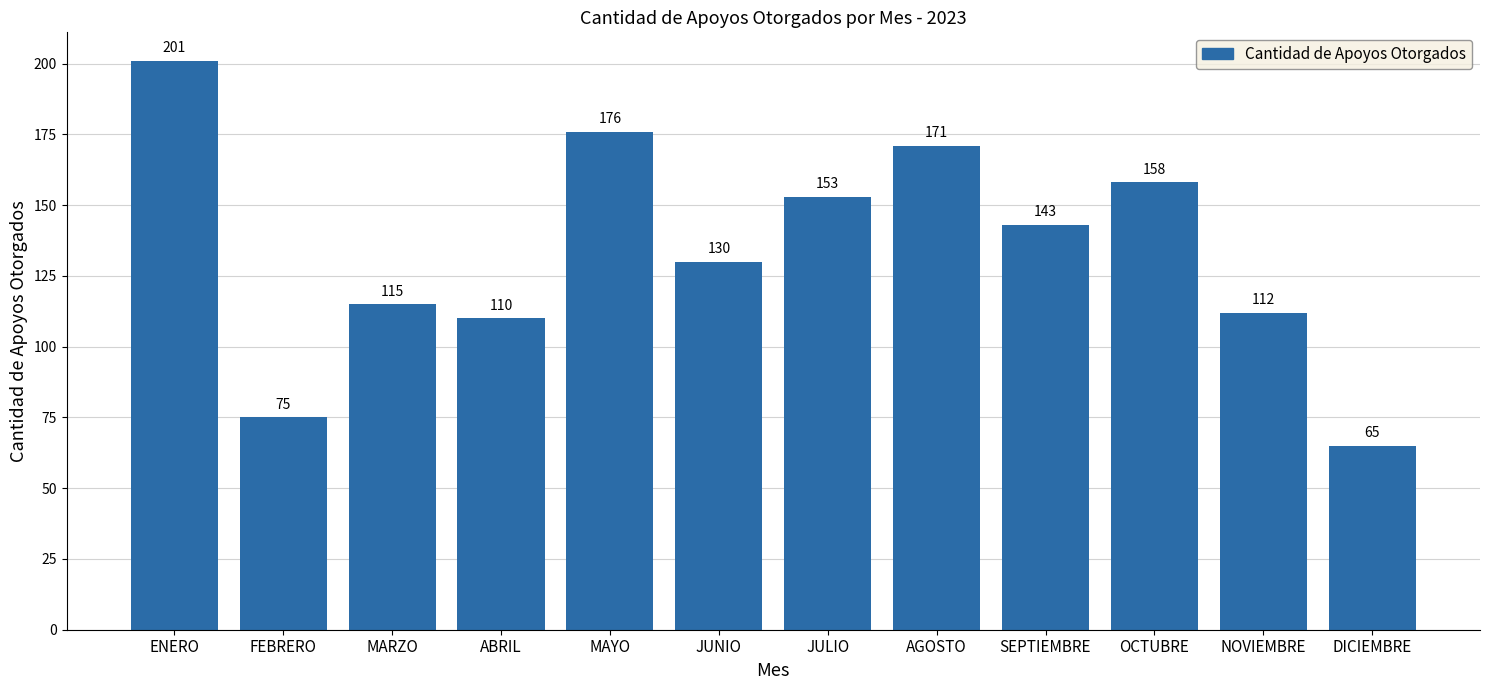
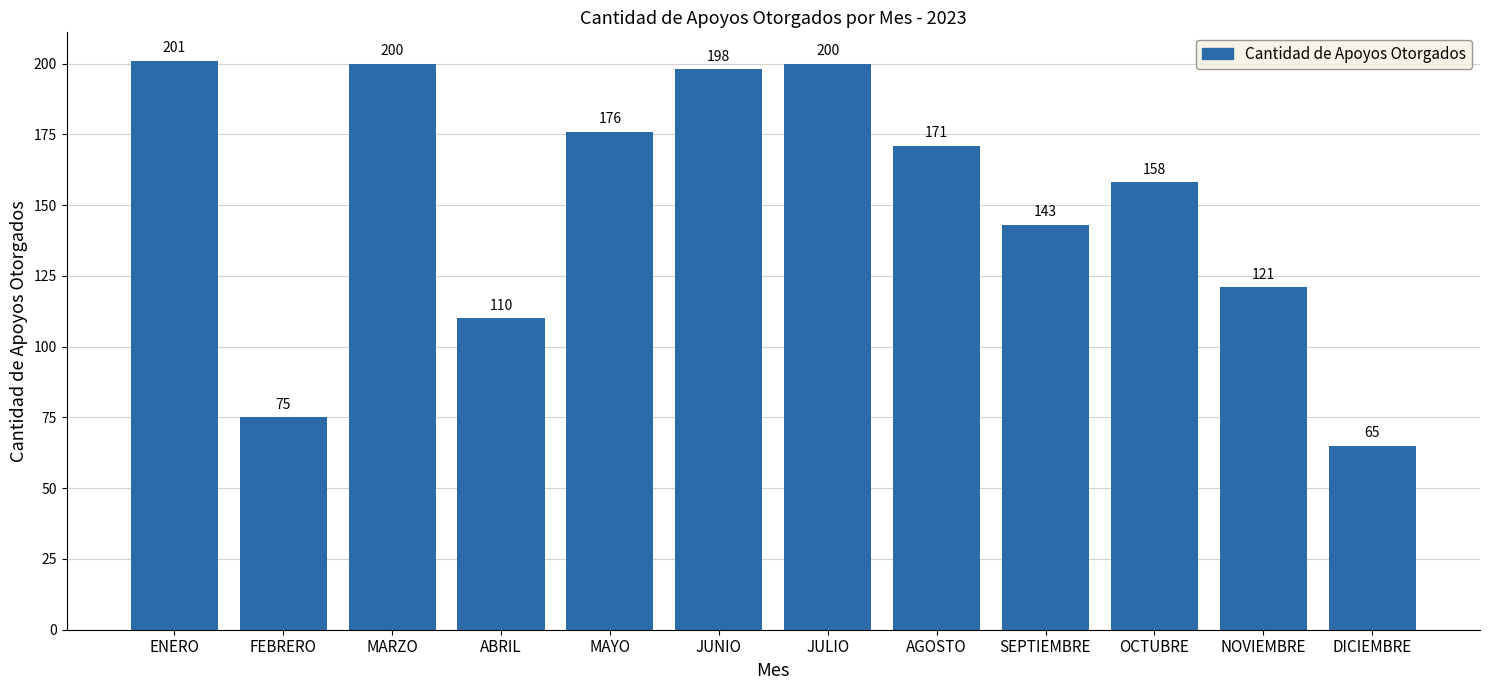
MARZO: 115 -> 200
JUNIO: 130 -> 198
JULIO: 153 -> 200
NOVIEMBRE: 112 -> 121
